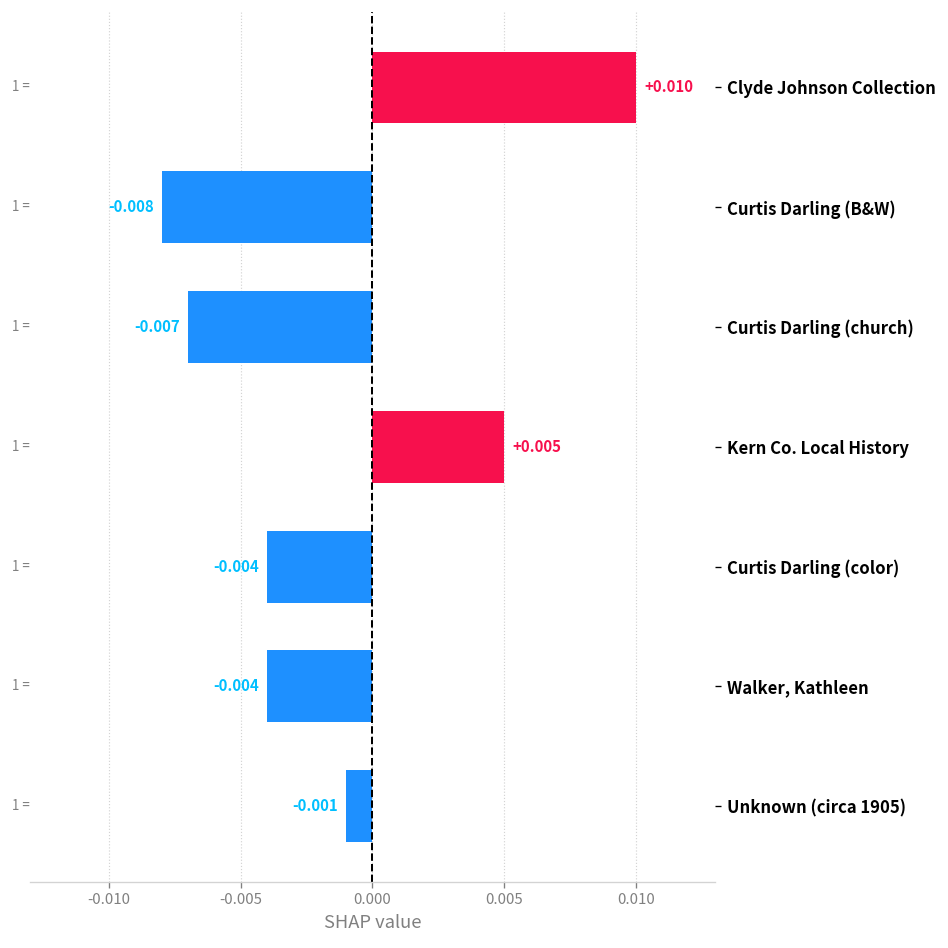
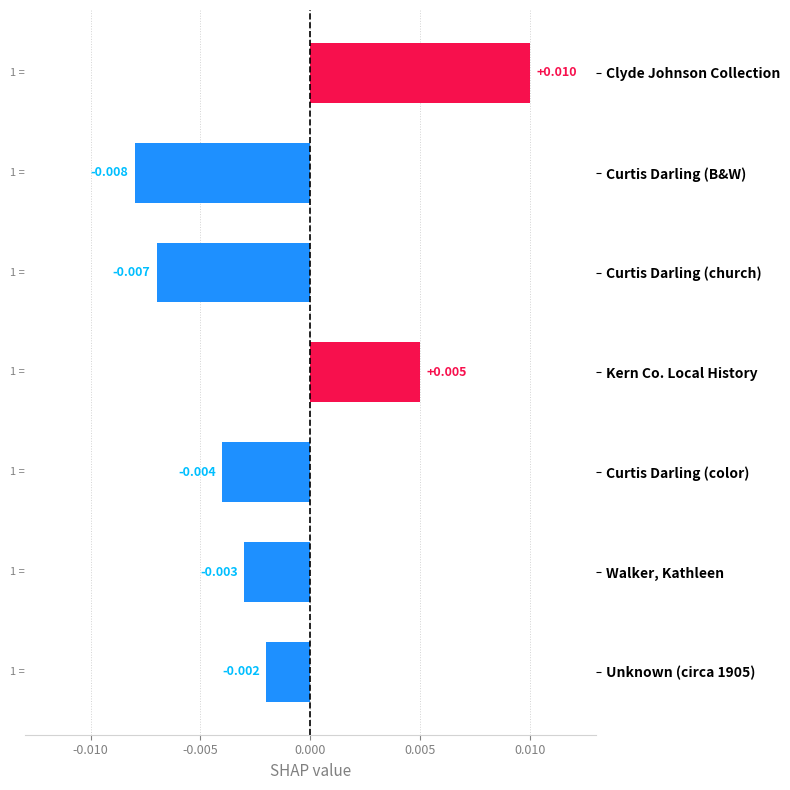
Walker, Kathleen: -0.004 -> -0.003
Unknown (circa 1905): -0.001 -> -0.002
